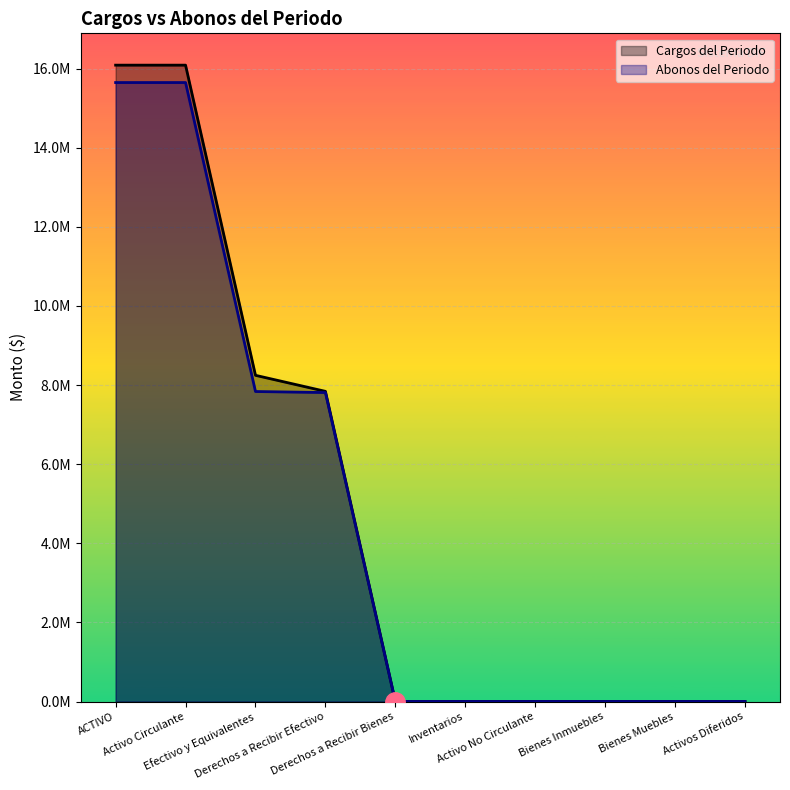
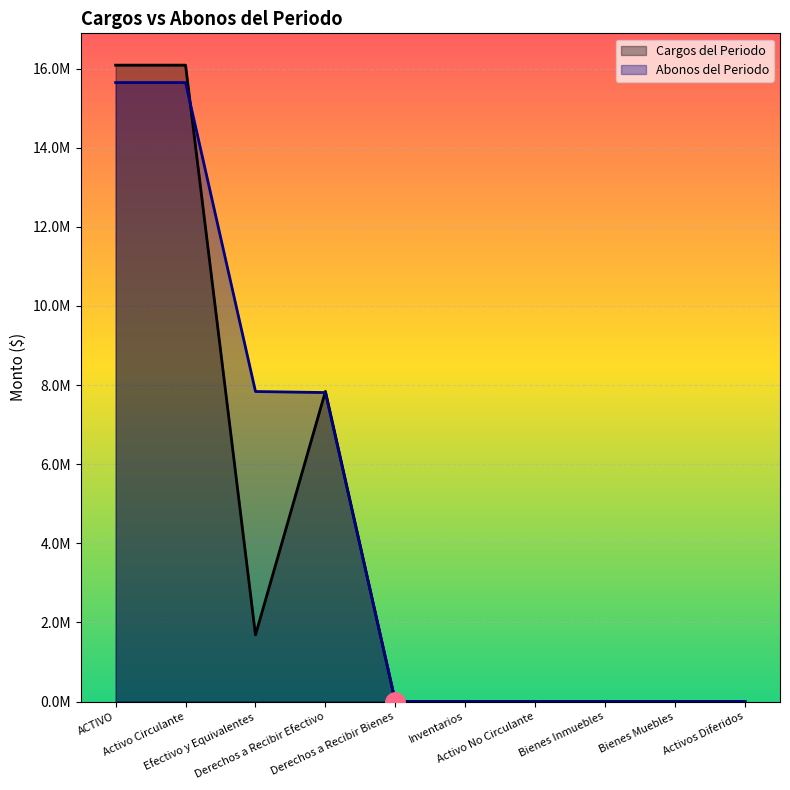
Cargos del Periodo, Efectivo y Equivalentes: 8200000 -> 1700000
